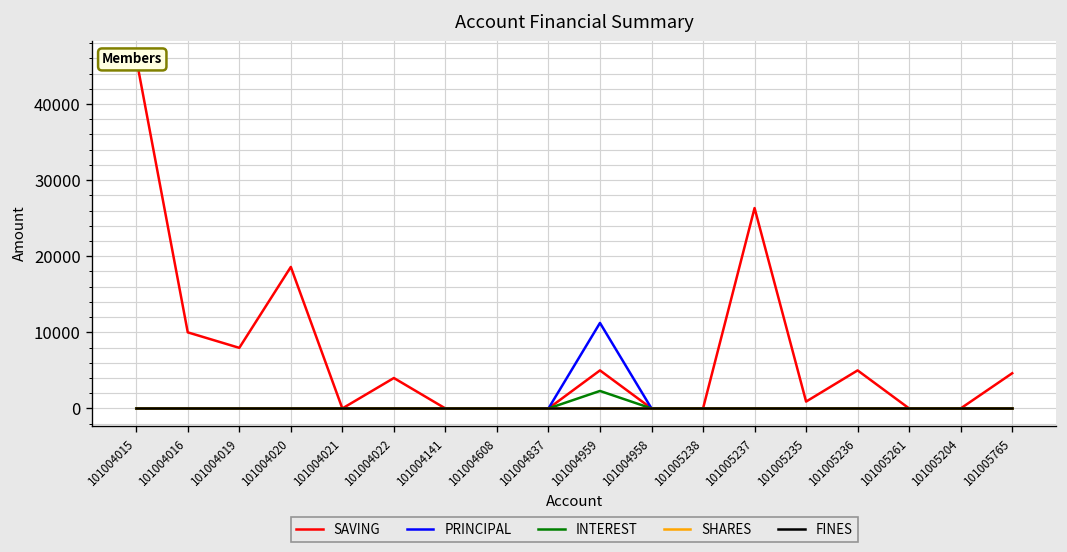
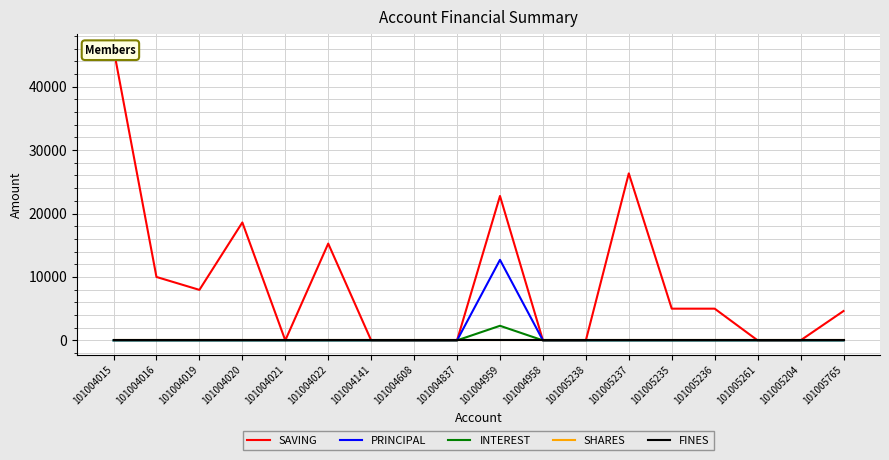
SAVING, 101004022: 4000 -> 15000
SAVING, 101004959: 5000 -> 23000
PRINCIPAL, 101004959: 11000 -> 13000
SAVING, 101005235: 1000 -> 5000
